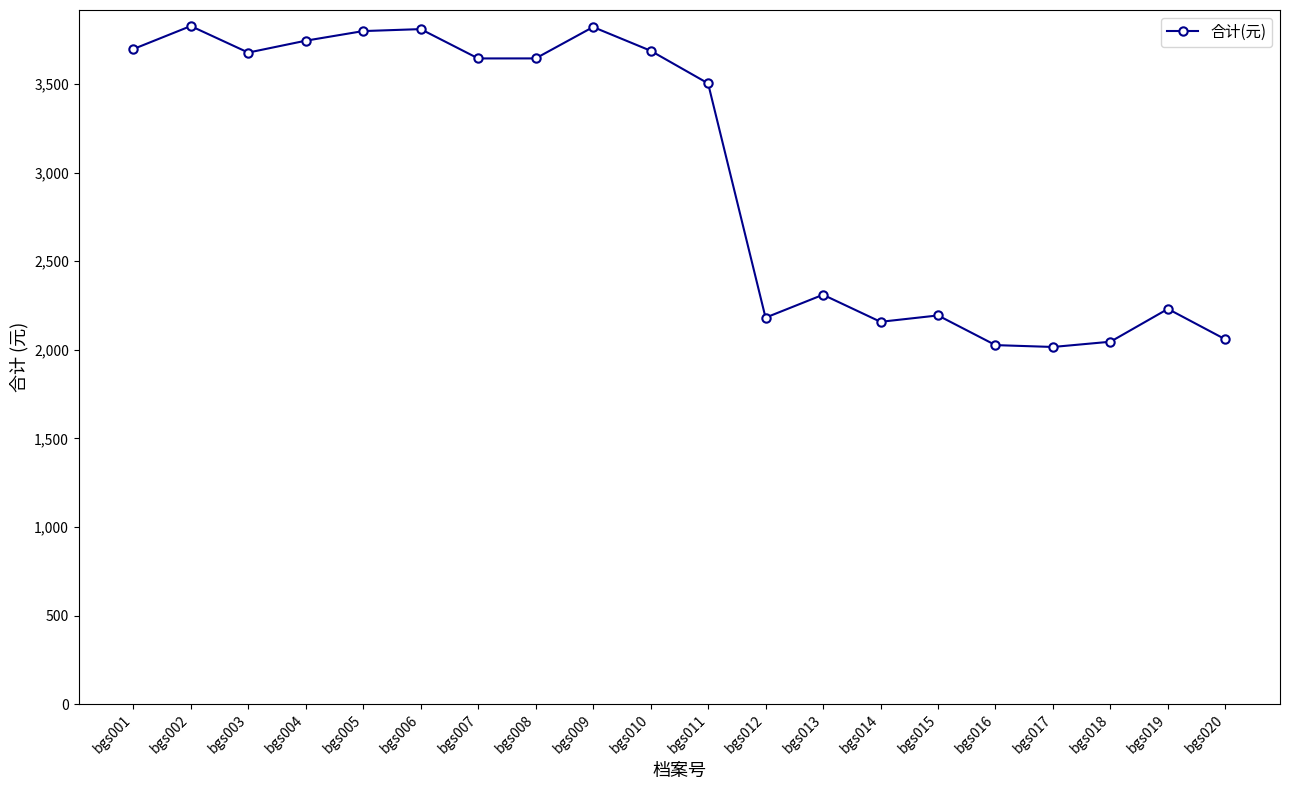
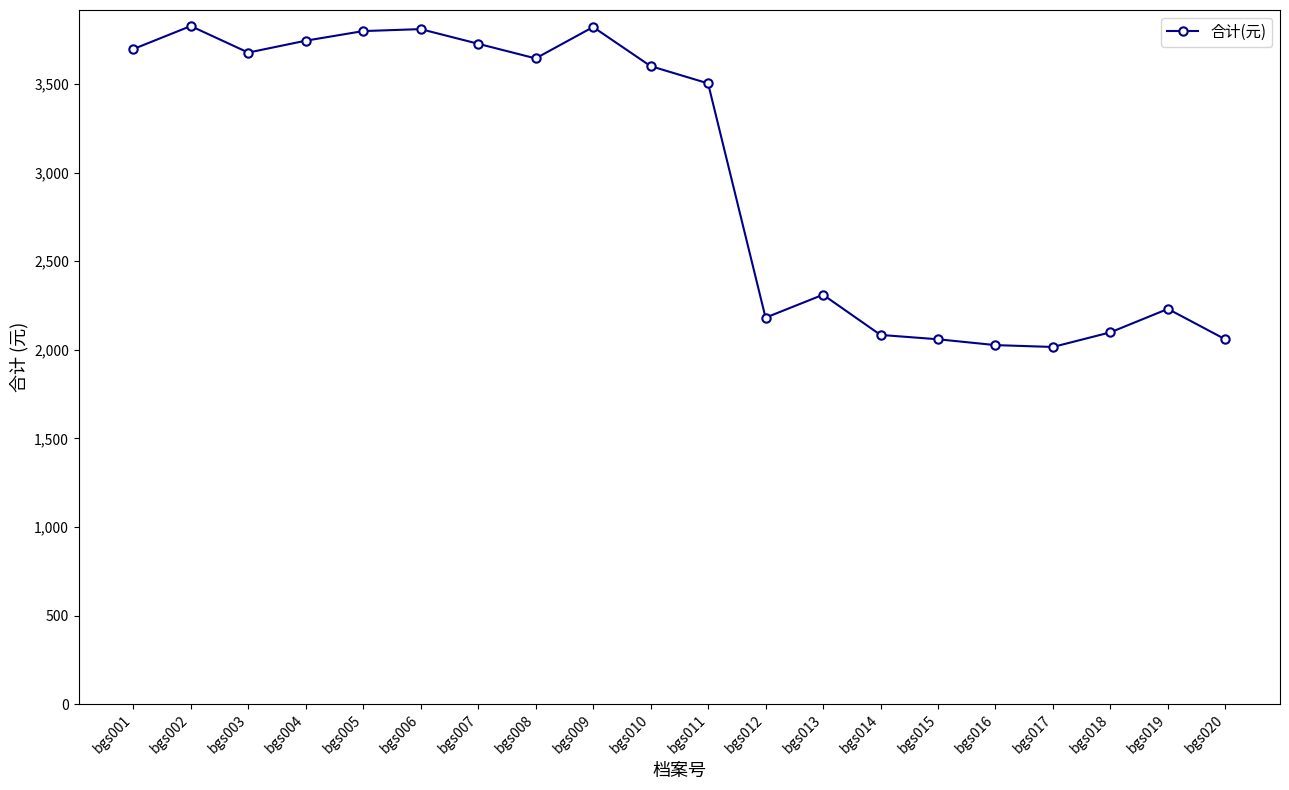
bgs007: 3,650 -> 3,730
bgs010: 3,690 -> 3,600
bgs014: 2,160 -> 2,080
bgs015: 2,190 -> 2,060
bgs018: 2,050 -> 2,100
